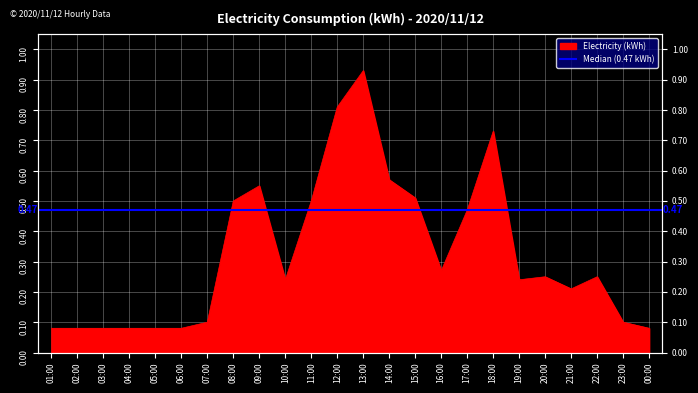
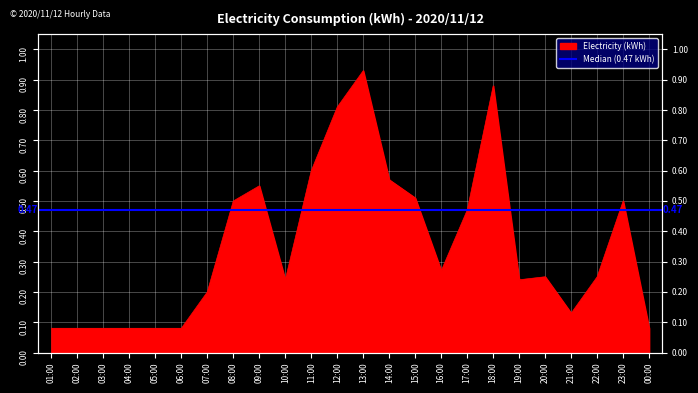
07:00: 0.1 -> 0.2
11:00: 0.5 -> 0.6
18:00: 0.73 -> 0.88
21:00: 0.21 -> 0.13
23:00: 0.1 -> 0.5
